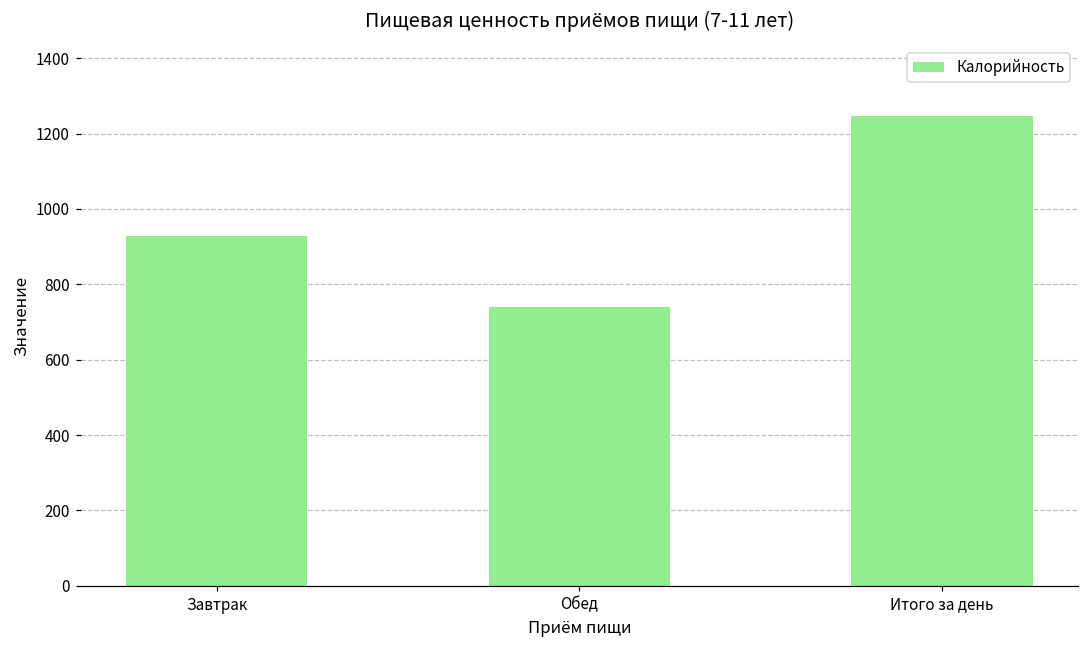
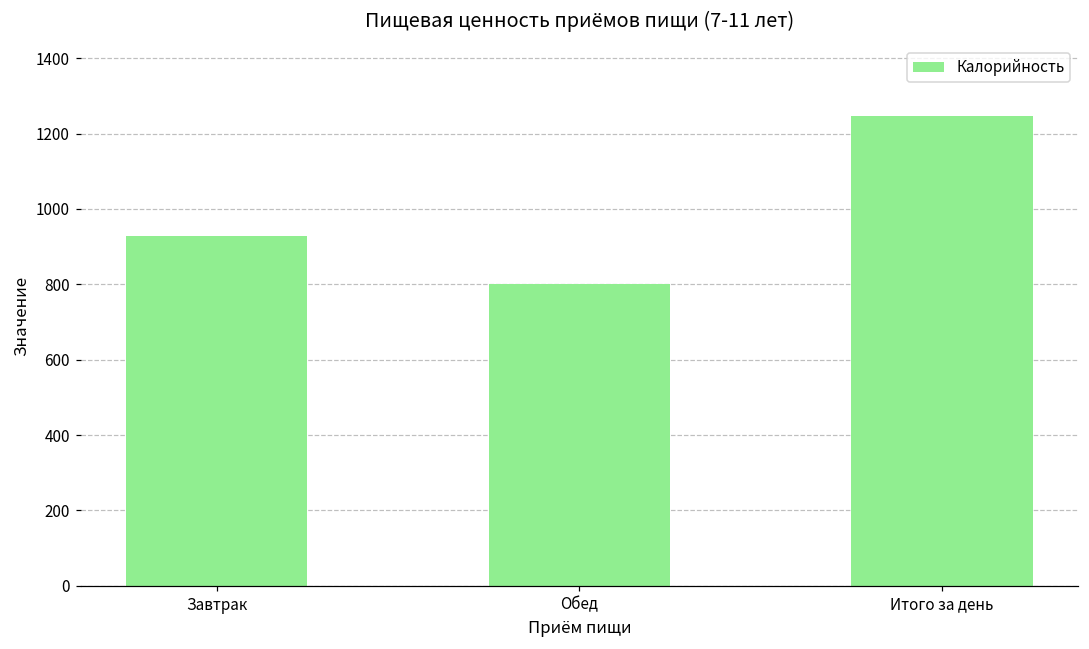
Обед: 740 -> 800
